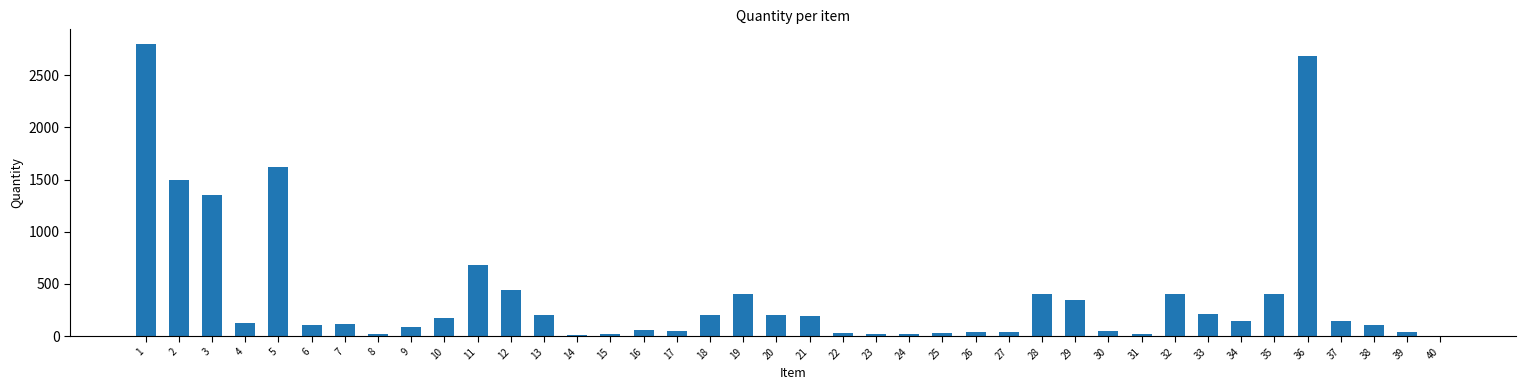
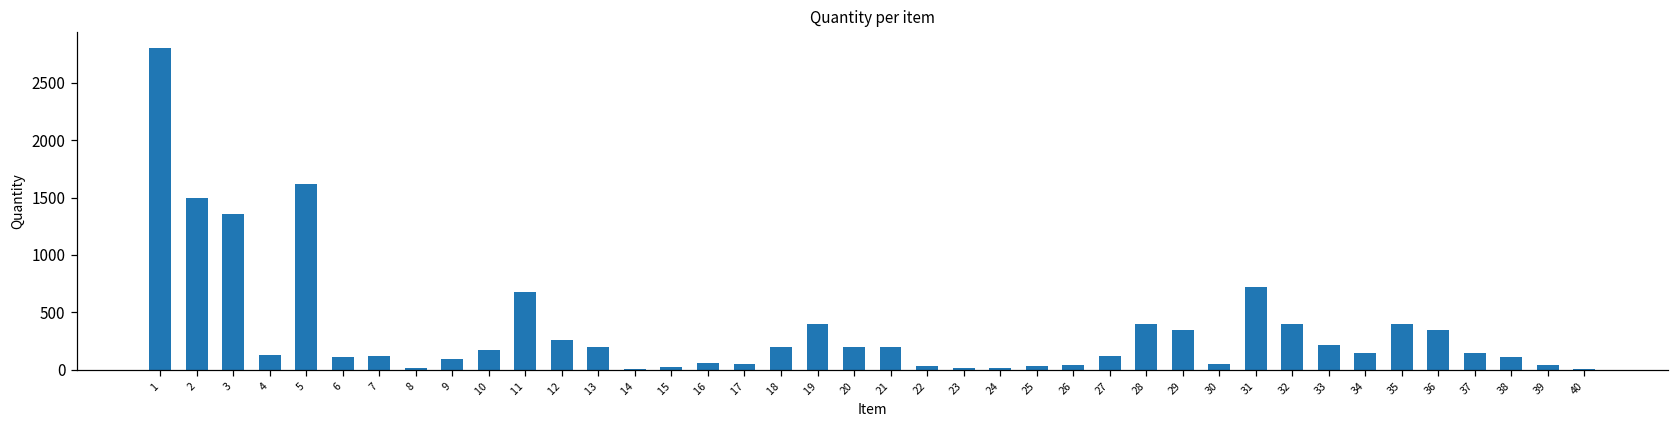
12: 440 -> 260
27: 40 -> 120
31: 30 -> 720
36: 2690 -> 350
